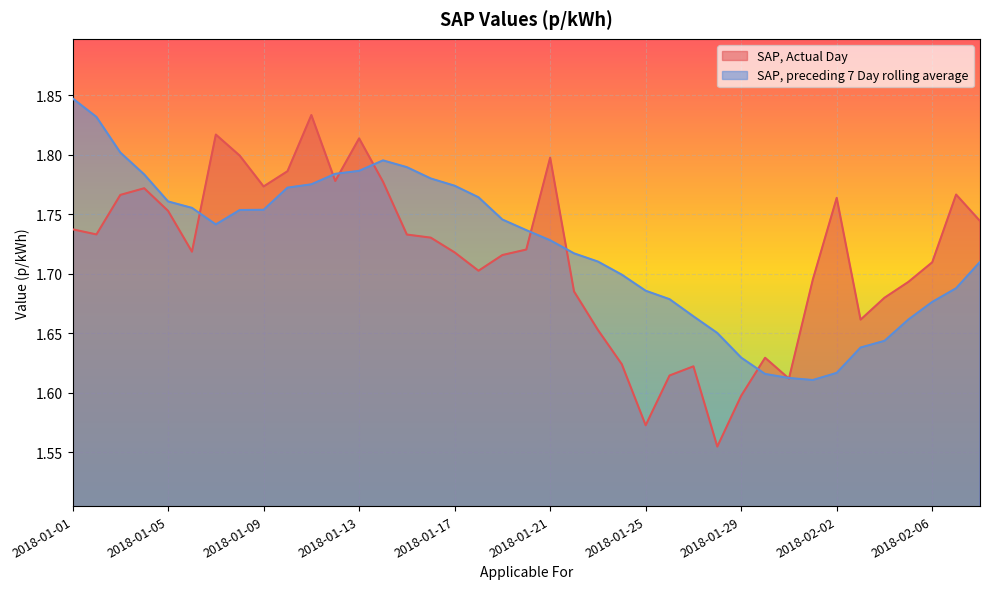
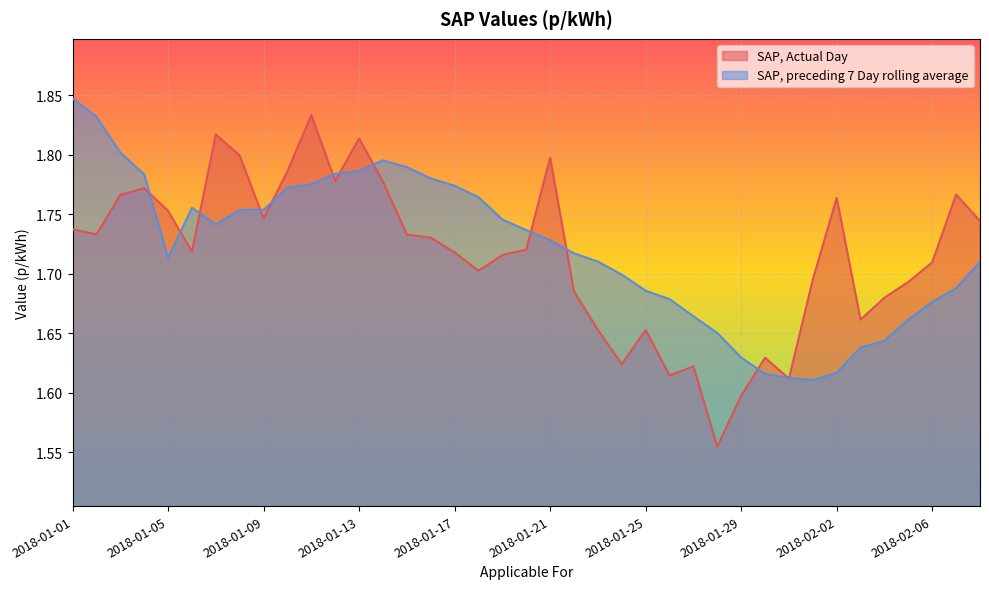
SAP, preceding 7 Day rolling average, 2018-01-05: 1.761 -> 1.714
SAP, Actual Day, 2018-01-09: 1.773 -> 1.747
SAP, Actual Day, 2018-01-25: 1.573 -> 1.653
